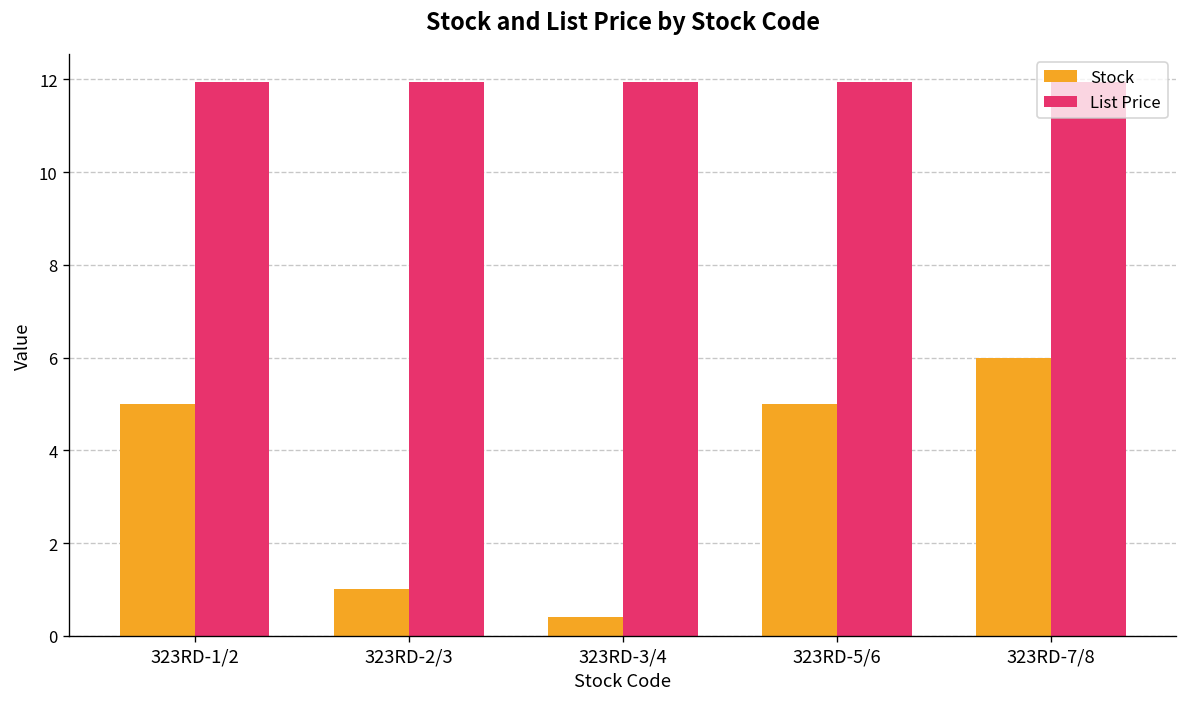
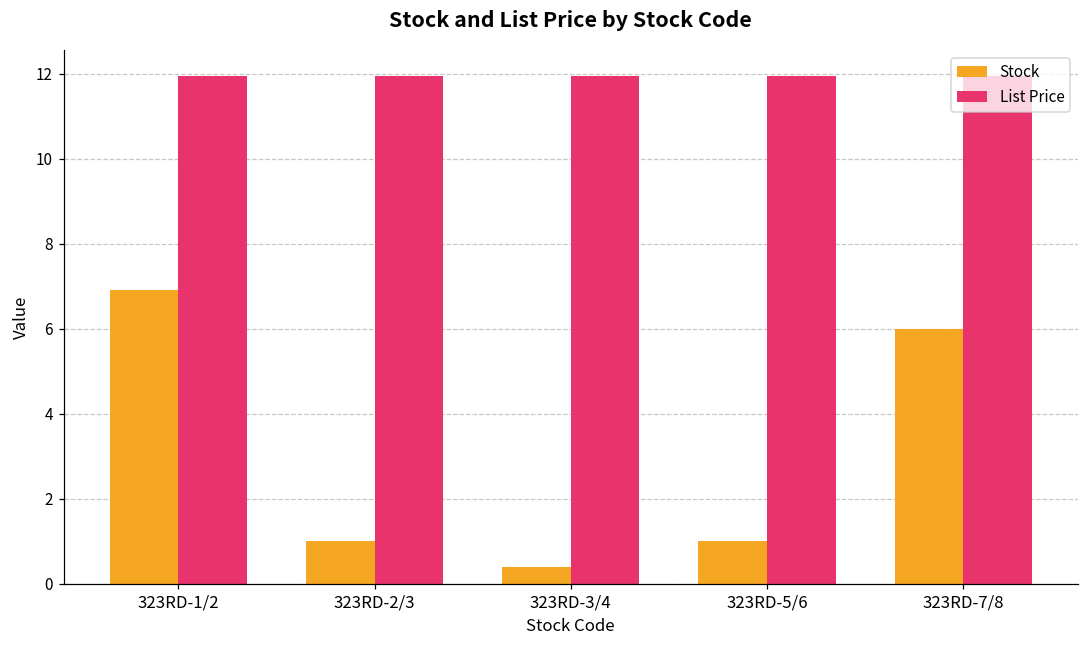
Stock, 323RD-1/2: 5.0 -> 6.9
Stock, 323RD-5/6: 5 -> 1
